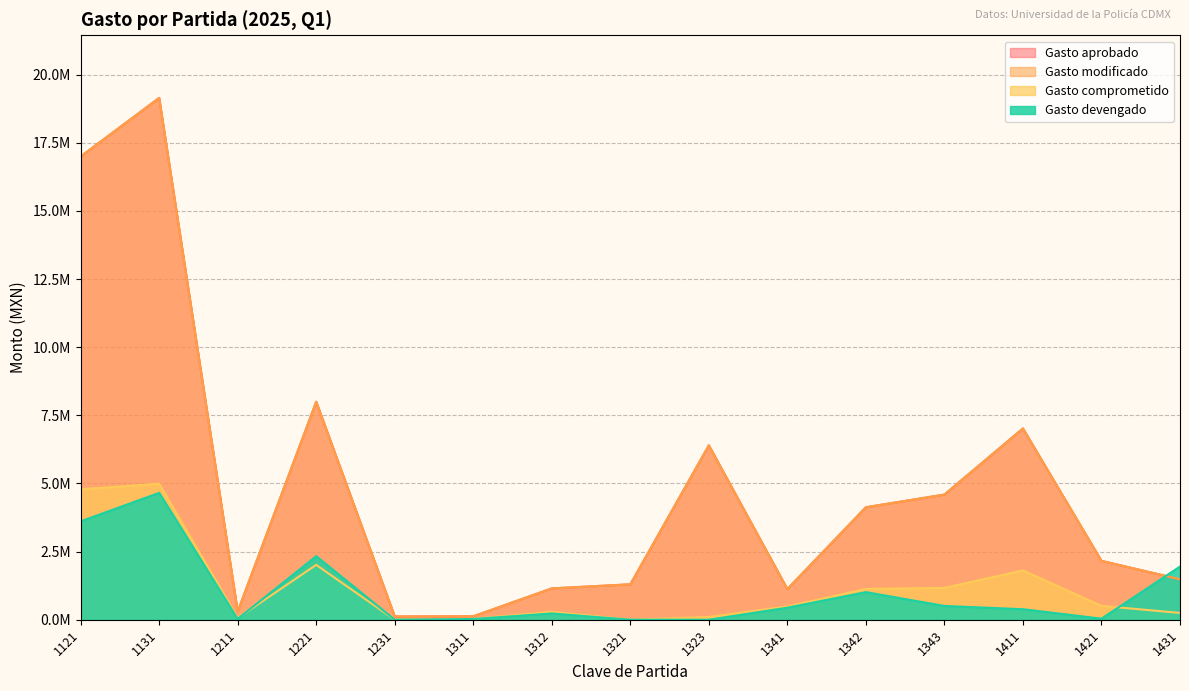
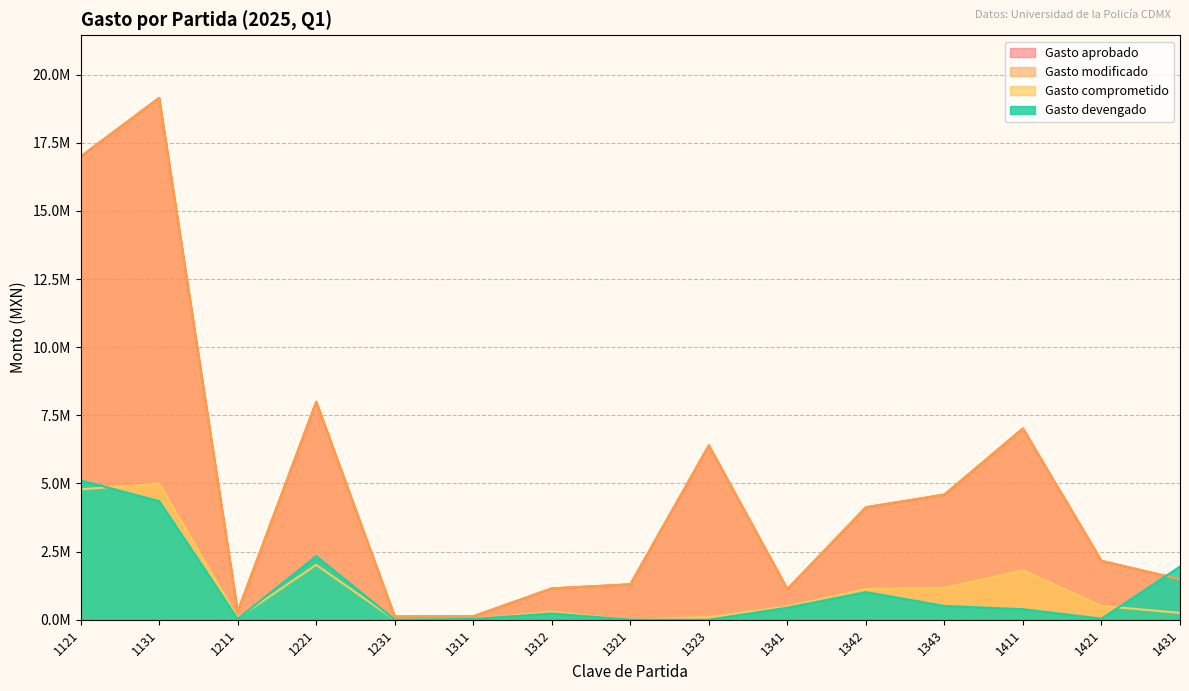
Gasto devengado, 1121: 3600000 -> 5100000
Gasto devengado, 1131: 4700000 -> 4400000
